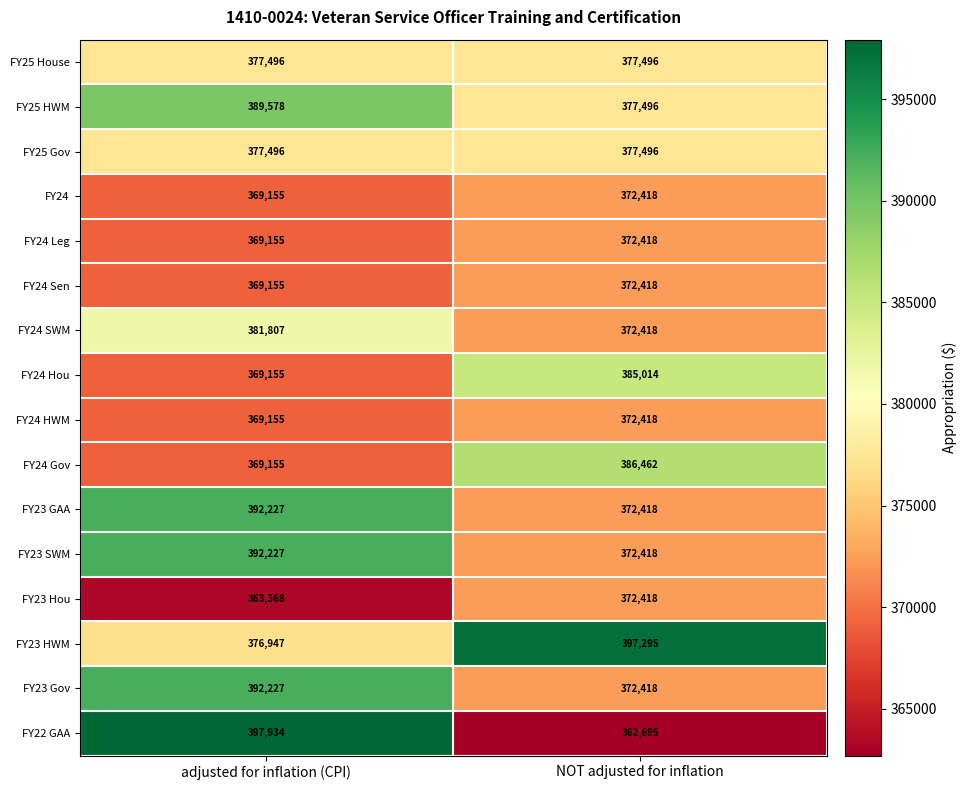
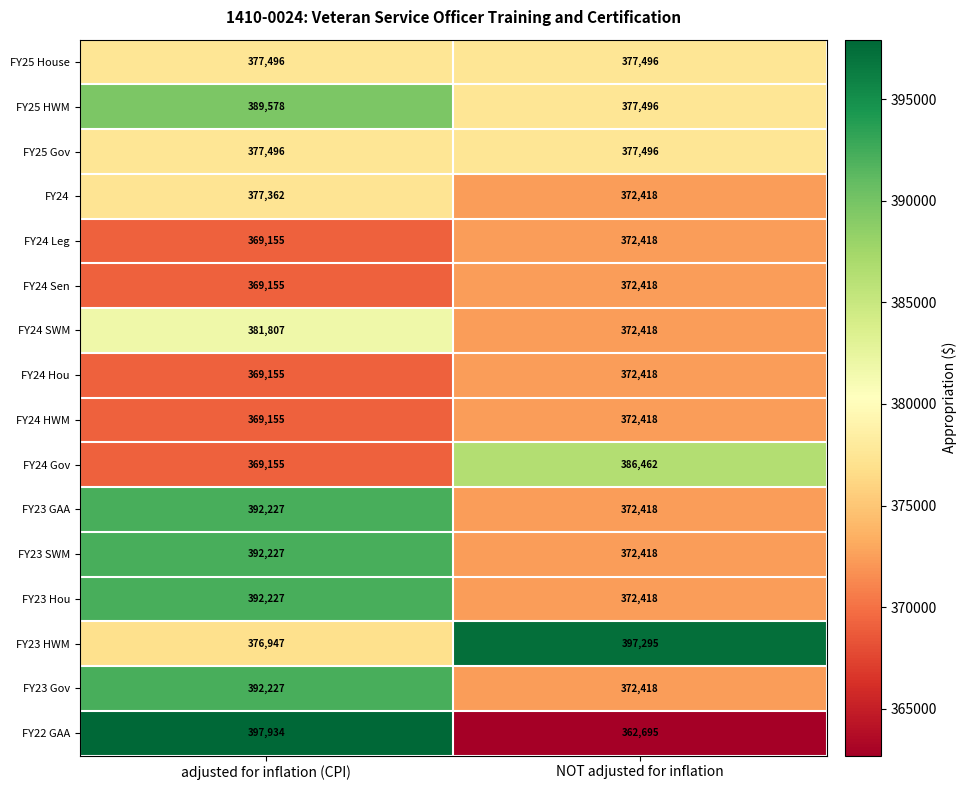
FY24, adjusted for inflation (CPI): 369,155 -> 377,362
FY24 Hou, NOT adjusted for inflation: 385,014 -> 372,418
FY23 Hou, adjusted for inflation (CPI): 363,368 -> 392,227
